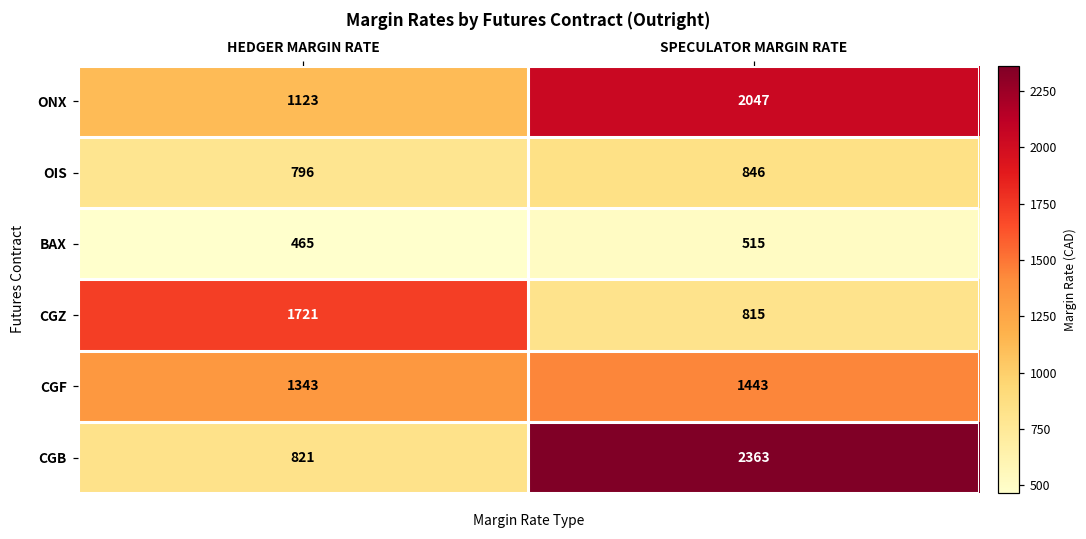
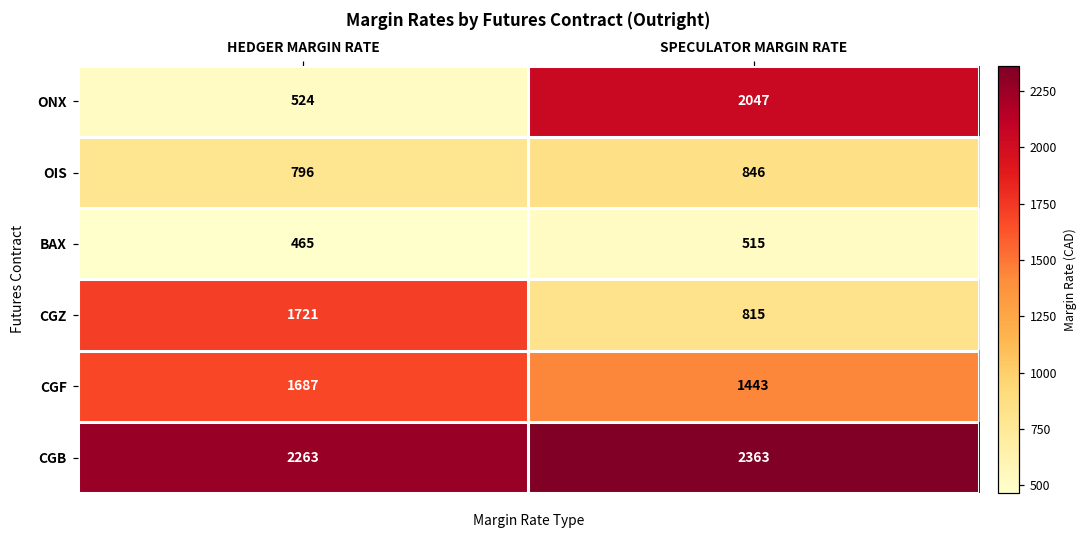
ONX, HEDGER MARGIN RATE: 1123 -> 524
CGF, HEDGER MARGIN RATE: 1343 -> 1687
CGB, HEDGER MARGIN RATE: 821 -> 2263
